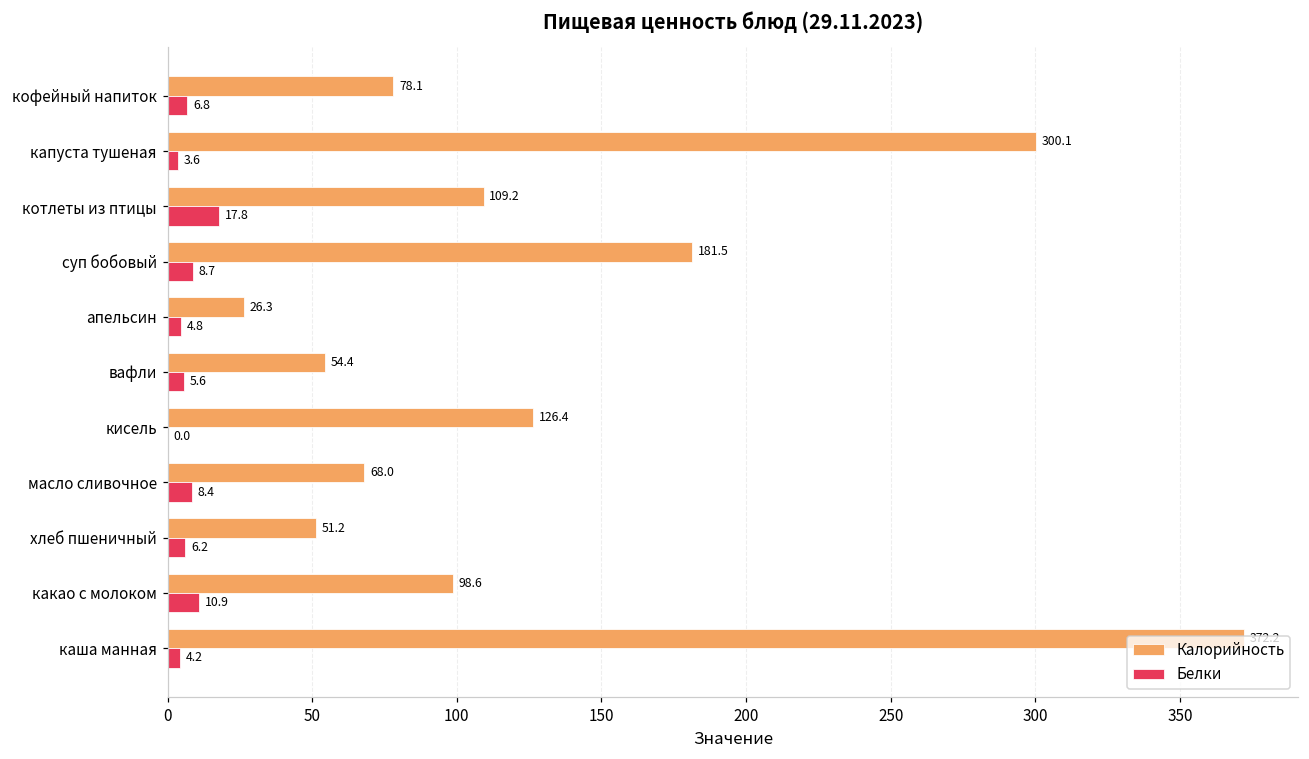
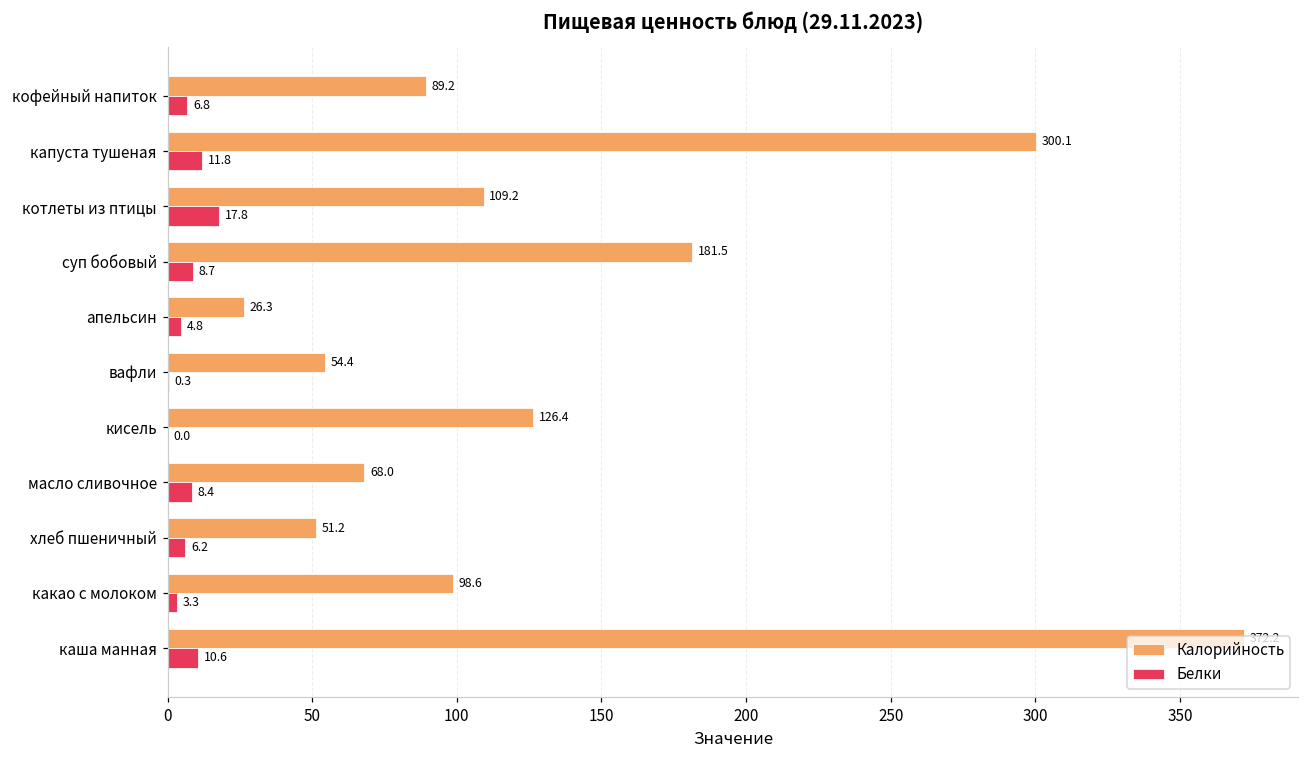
Калорийность, кофейный напиток: 78.1 -> 89.2
Белки, капуста тушеная: 3.6 -> 11.8
Белки, вафли: 5.6 -> 0.3
Белки, какао с молоком: 10.9 -> 3.3
Белки, каша манная: 4.2 -> 10.6
